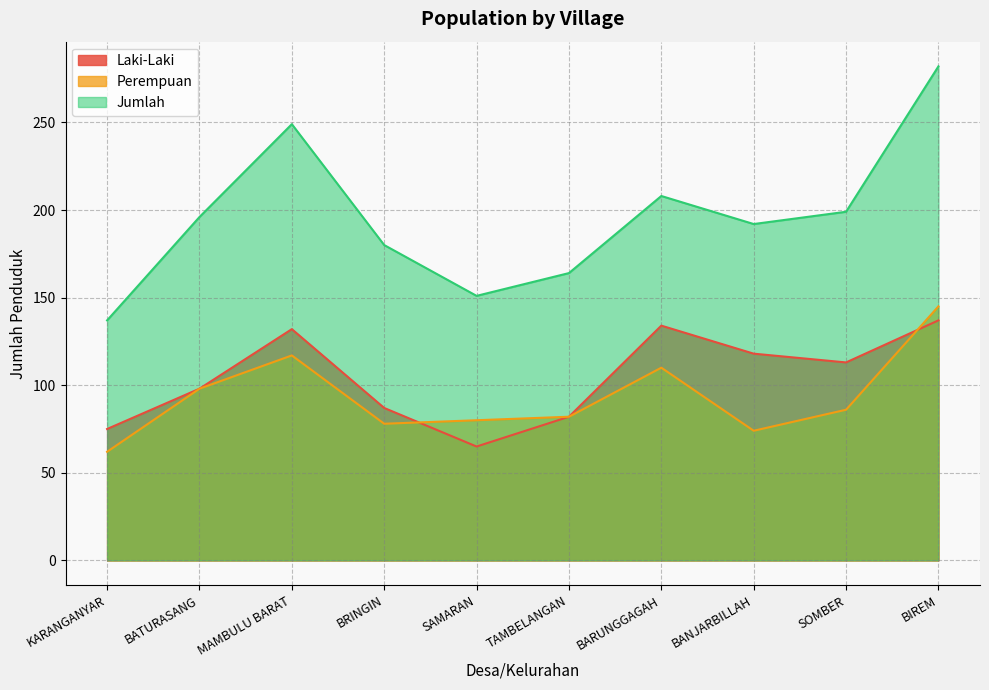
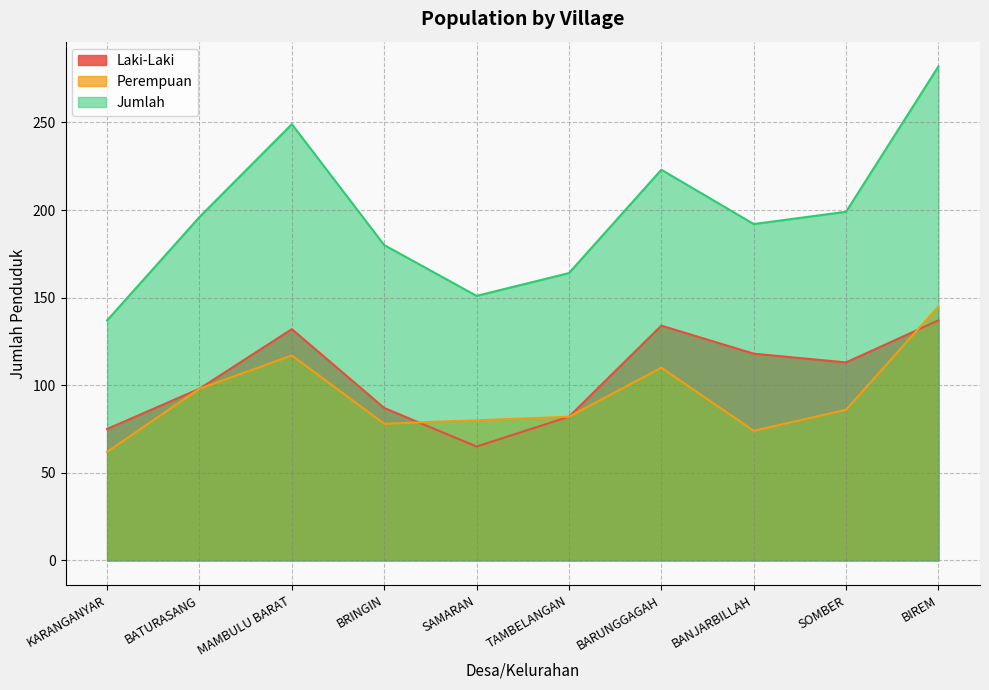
Jumlah, BARUNGGAGAH: 208 -> 223
